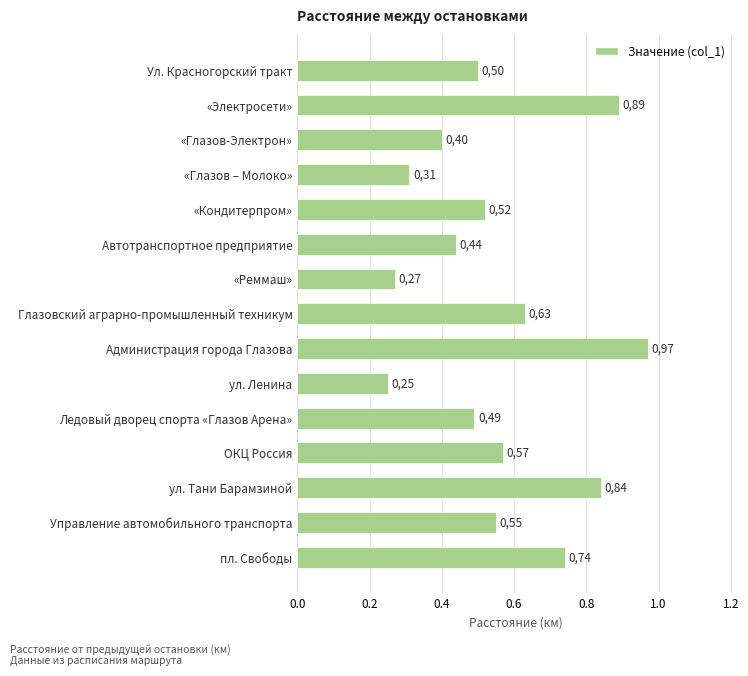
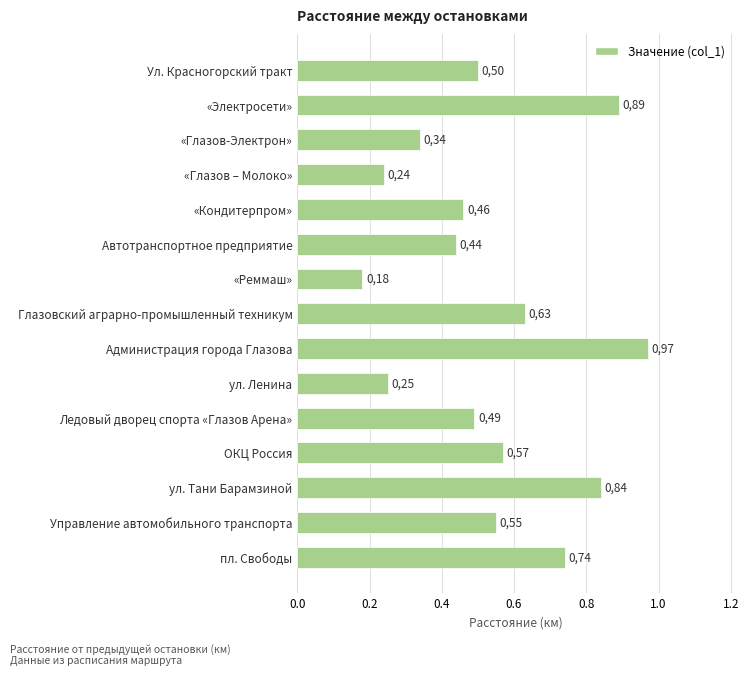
«Глазов-Электрон»: 0,40 -> 0,34
«Глазов – Молоко»: 0,31 -> 0,24
«Кондитерпром»: 0,52 -> 0,46
«Реммаш»: 0,27 -> 0,18
